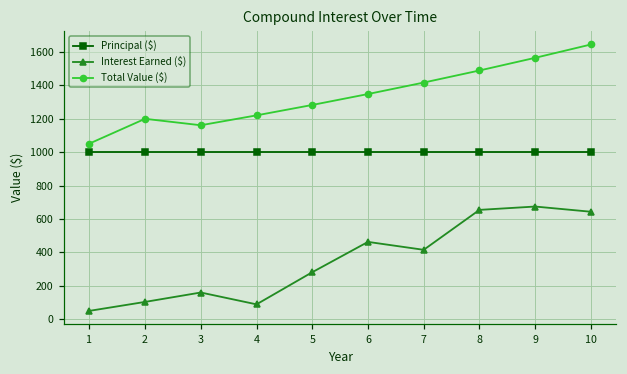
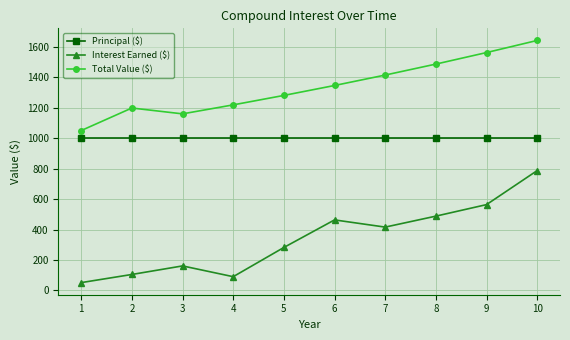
Interest Earned ($), 8: 650 -> 490
Interest Earned ($), 9: 670 -> 560
Interest Earned ($), 10: 640 -> 790
